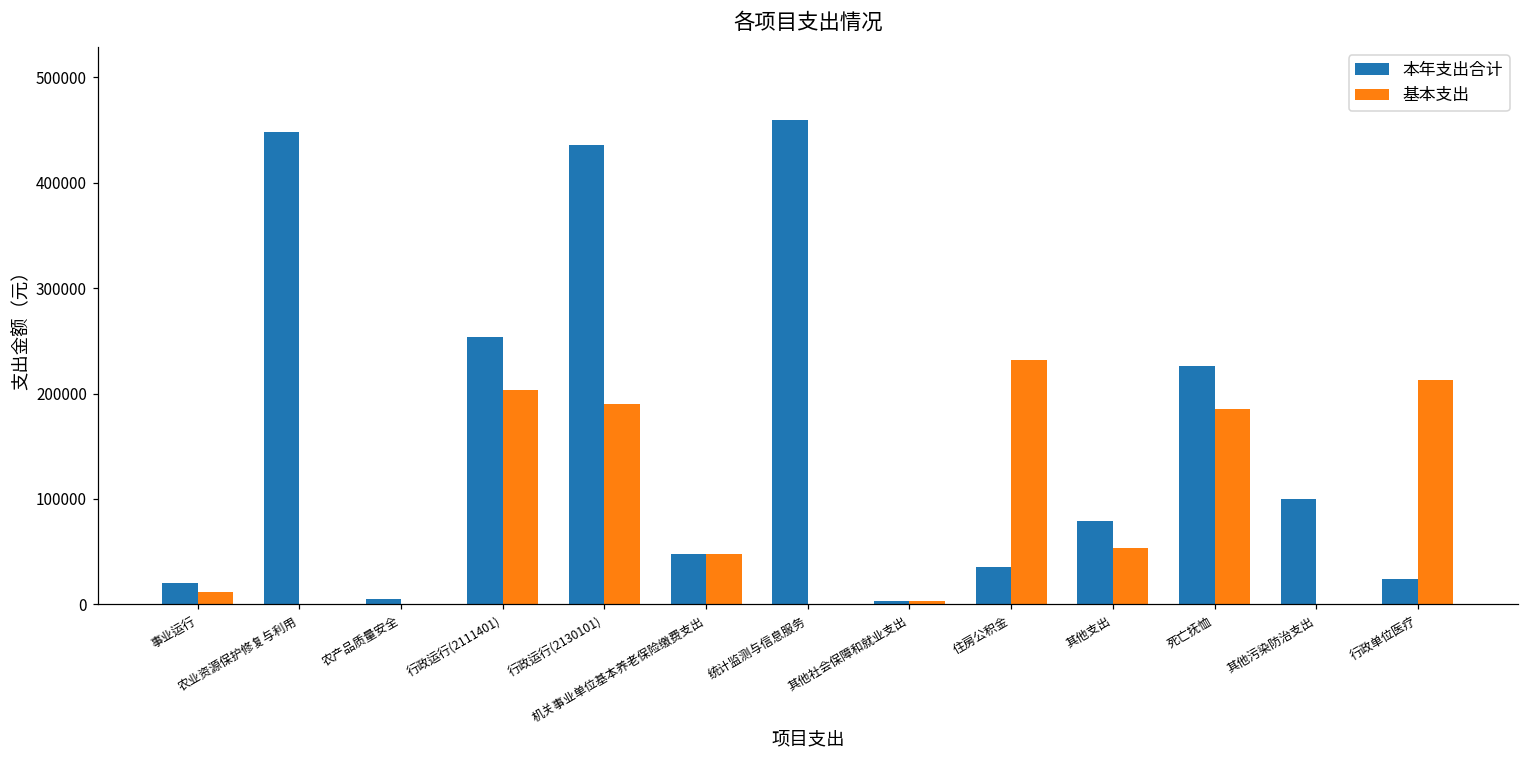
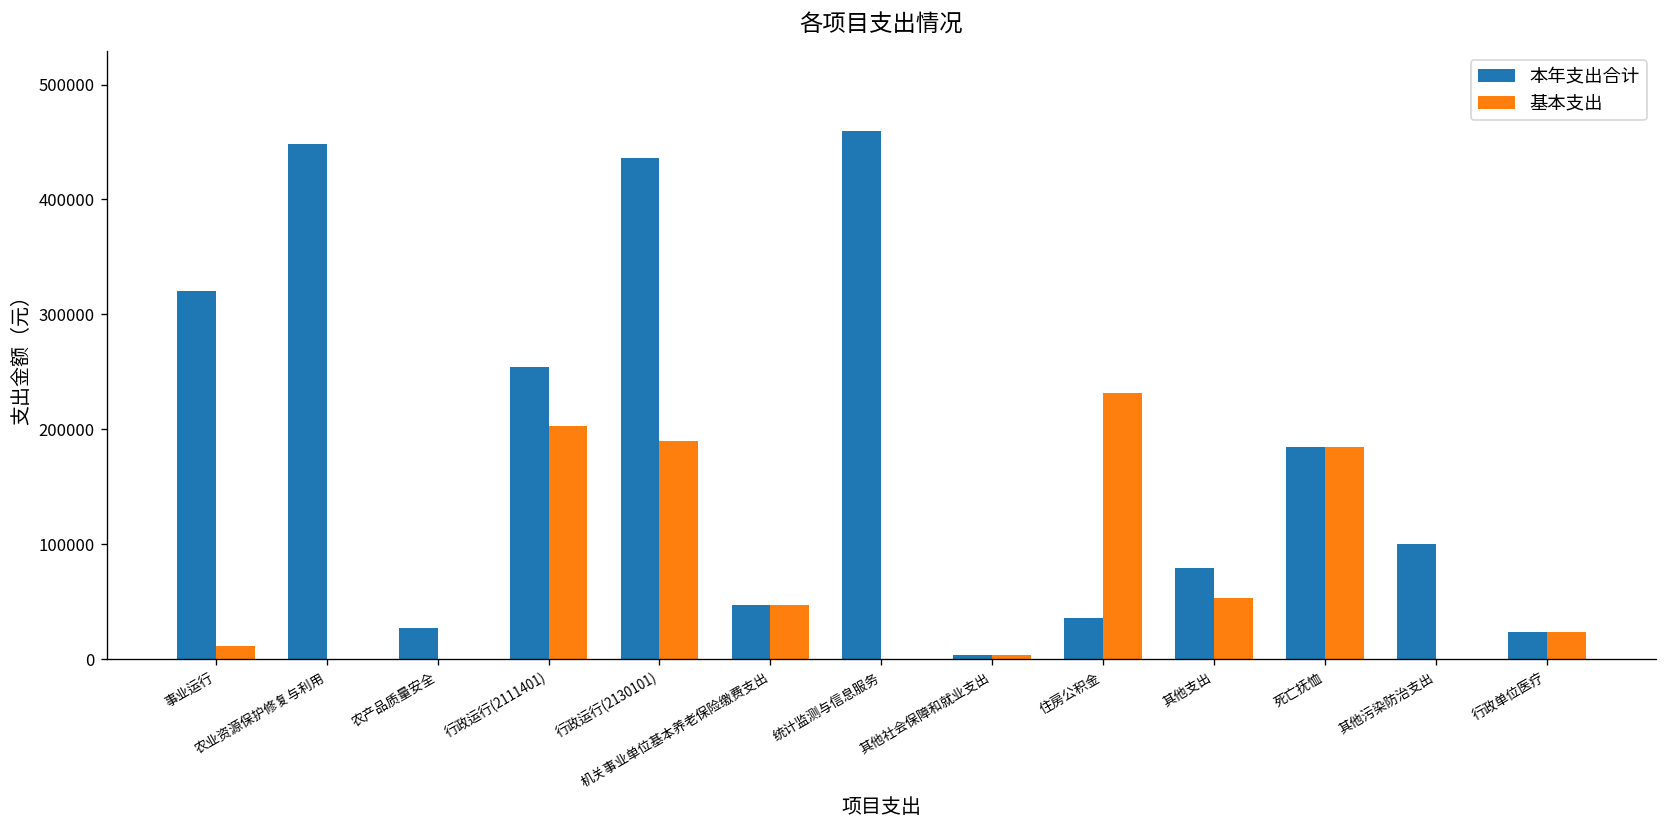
本年支出合计, 事业运行: 20000 -> 320000
本年支出合计, 农产品质量安全: 10000 -> 30000
本年支出合计, 死亡抚恤: 230000 -> 180000
基本支出, 行政单位医疗: 210000 -> 20000
